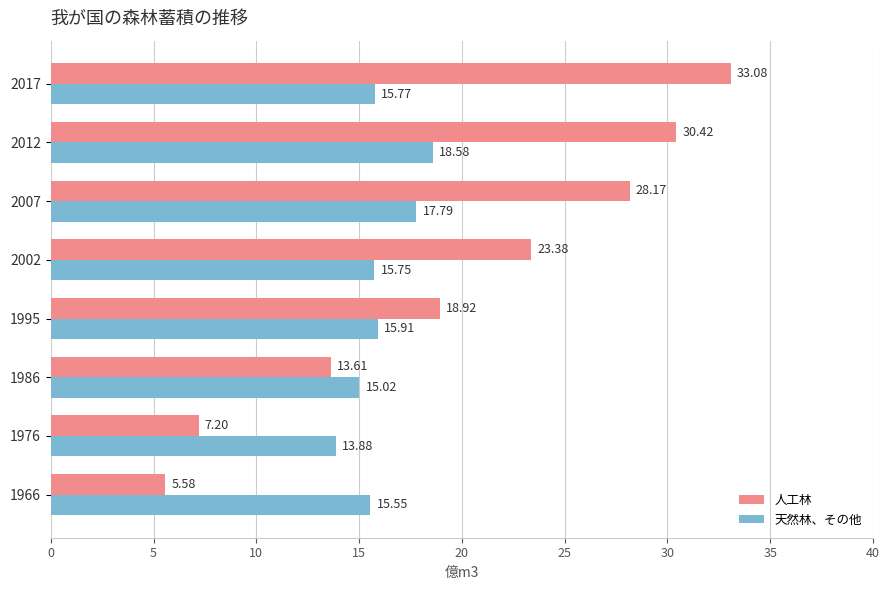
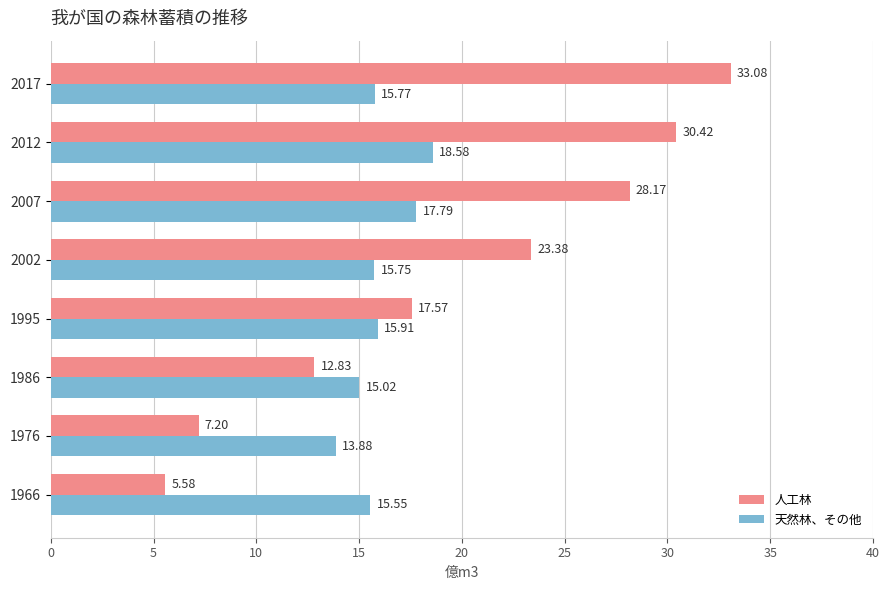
人工林, 1995: 18.92 -> 17.57
人工林, 1986: 13.61 -> 12.83
